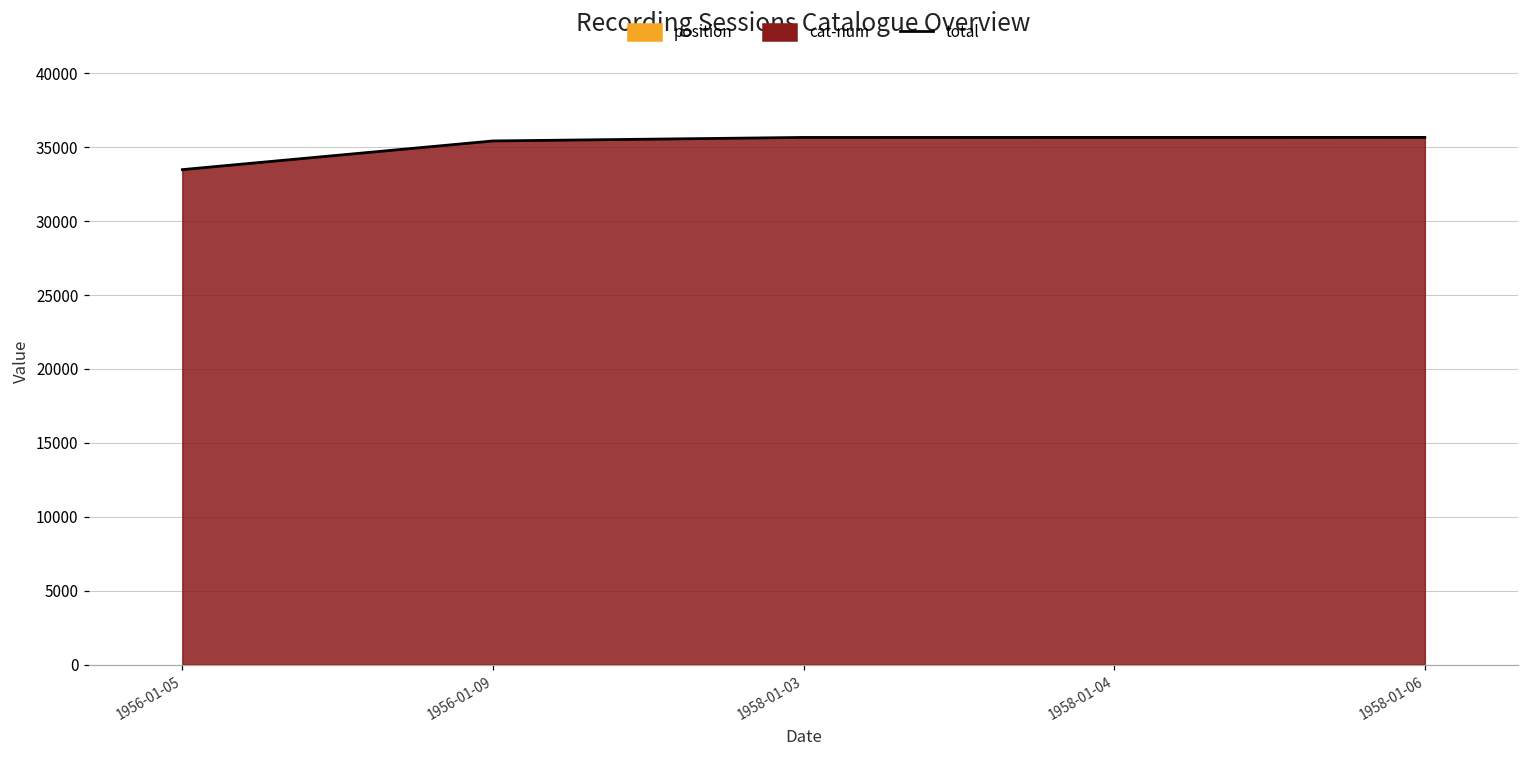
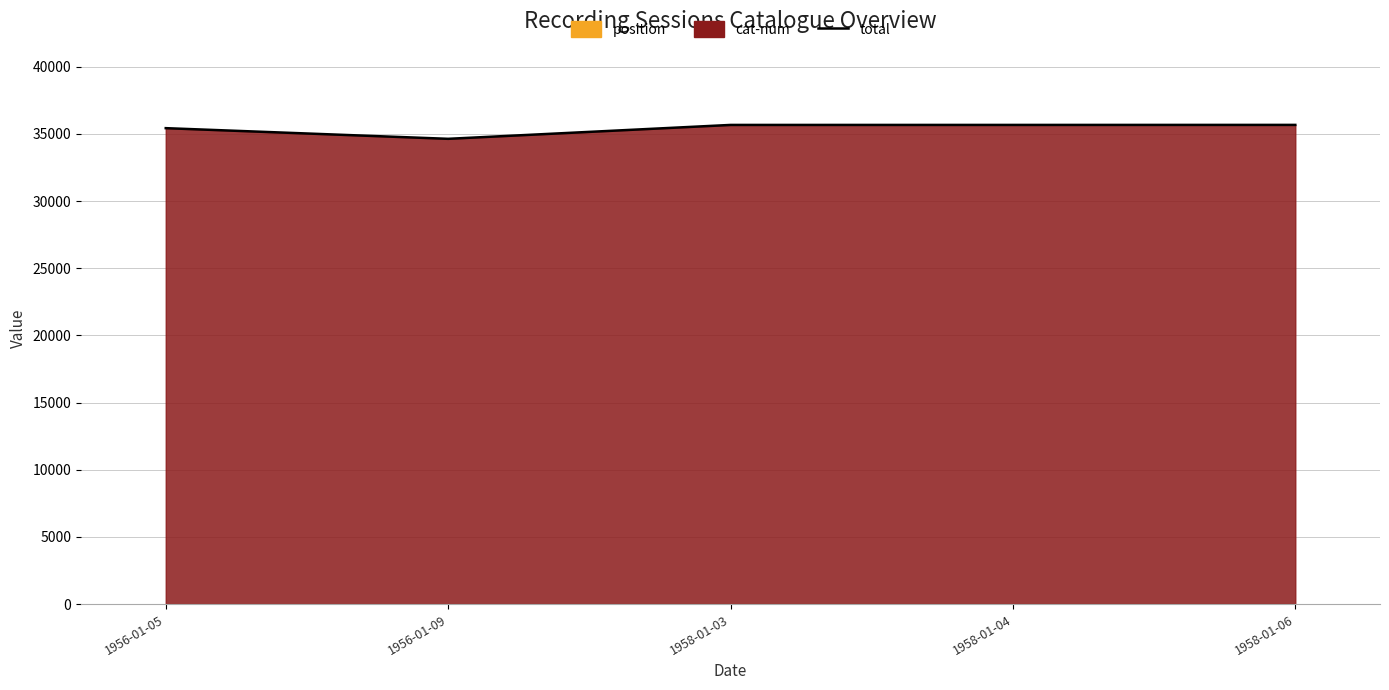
cat-num, 1956-01-05: 33500 -> 35400
cat-num, 1956-01-09: 35400 -> 34600
